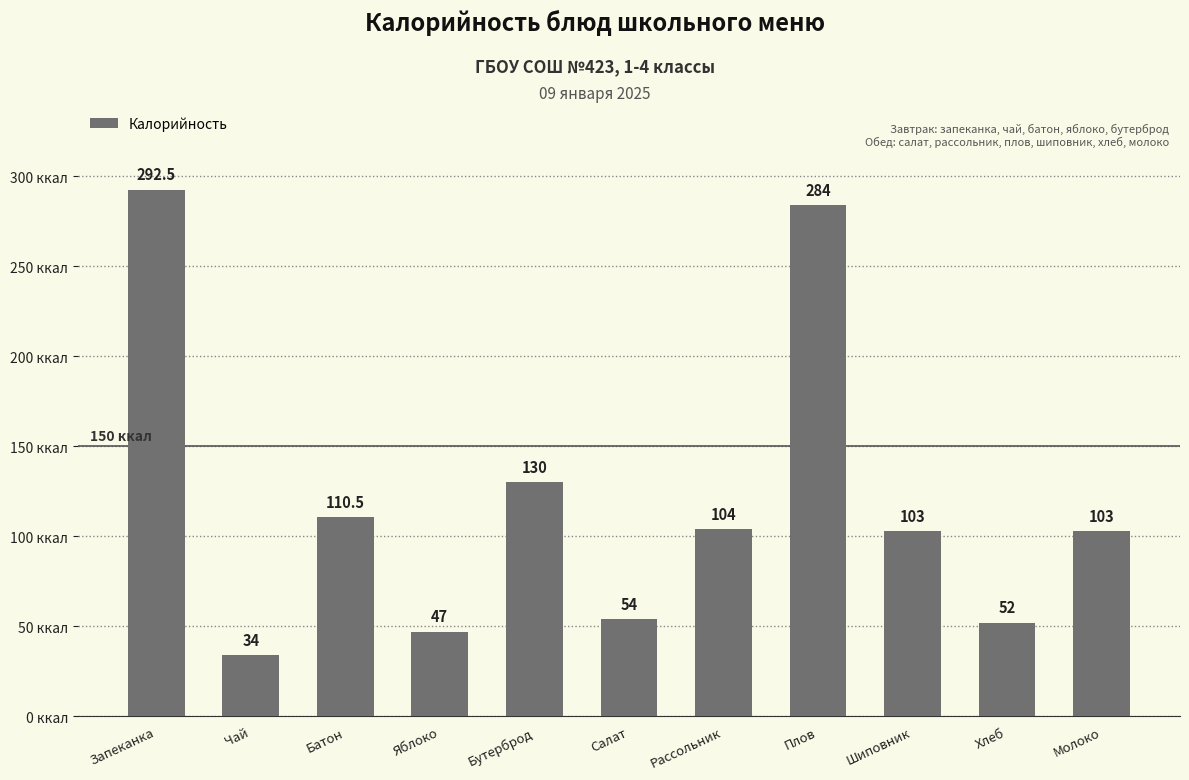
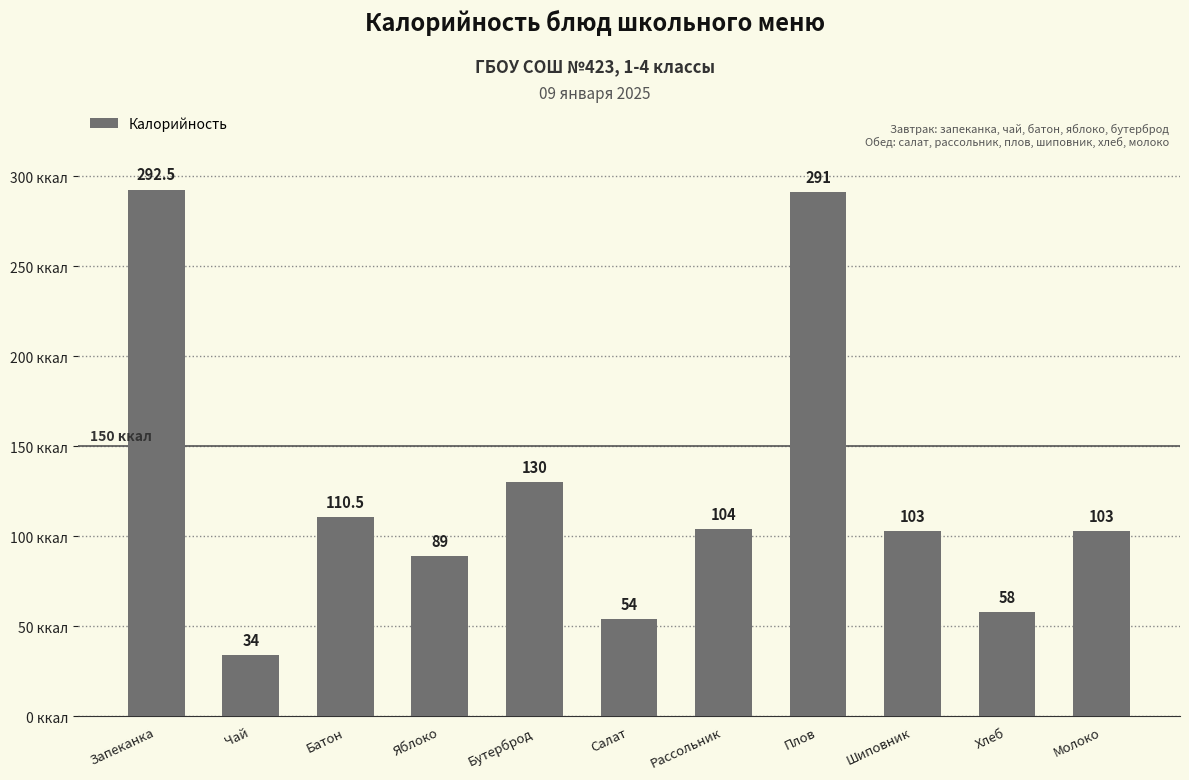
Яблоко: 47 -> 89
Плов: 284 -> 291
Хлеб: 52 -> 58
